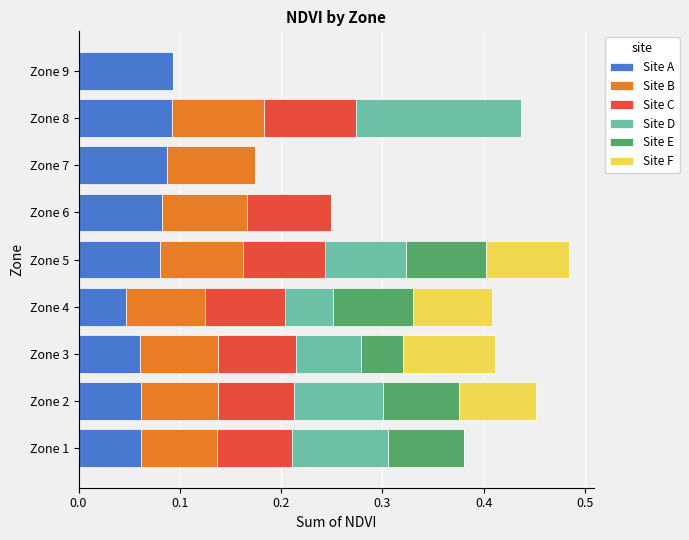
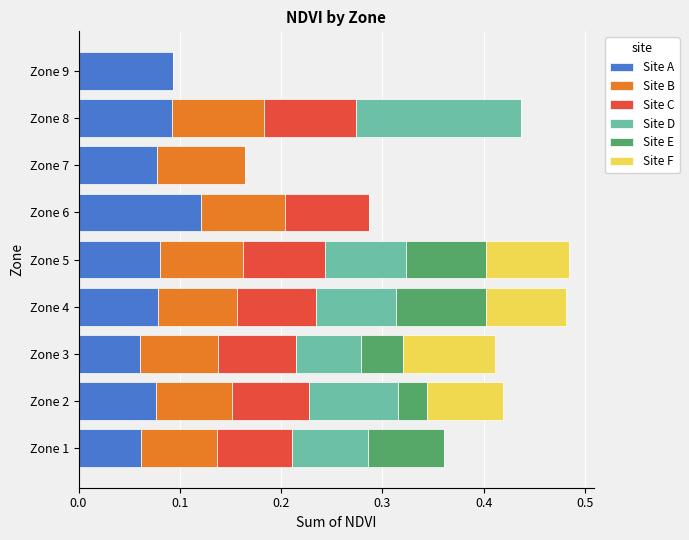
Site A, Zone 7: 0.087 -> 0.077
Site A, Zone 6: 0.083 -> 0.121
Site A, Zone 4: 0.047 -> 0.078
Site D, Zone 4: 0.048 -> 0.079
Site E, Zone 4: 0.079 -> 0.089
Site A, Zone 2: 0.062 -> 0.076
Site E, Zone 2: 0.075 -> 0.029
Site D, Zone 1: 0.094 -> 0.075
